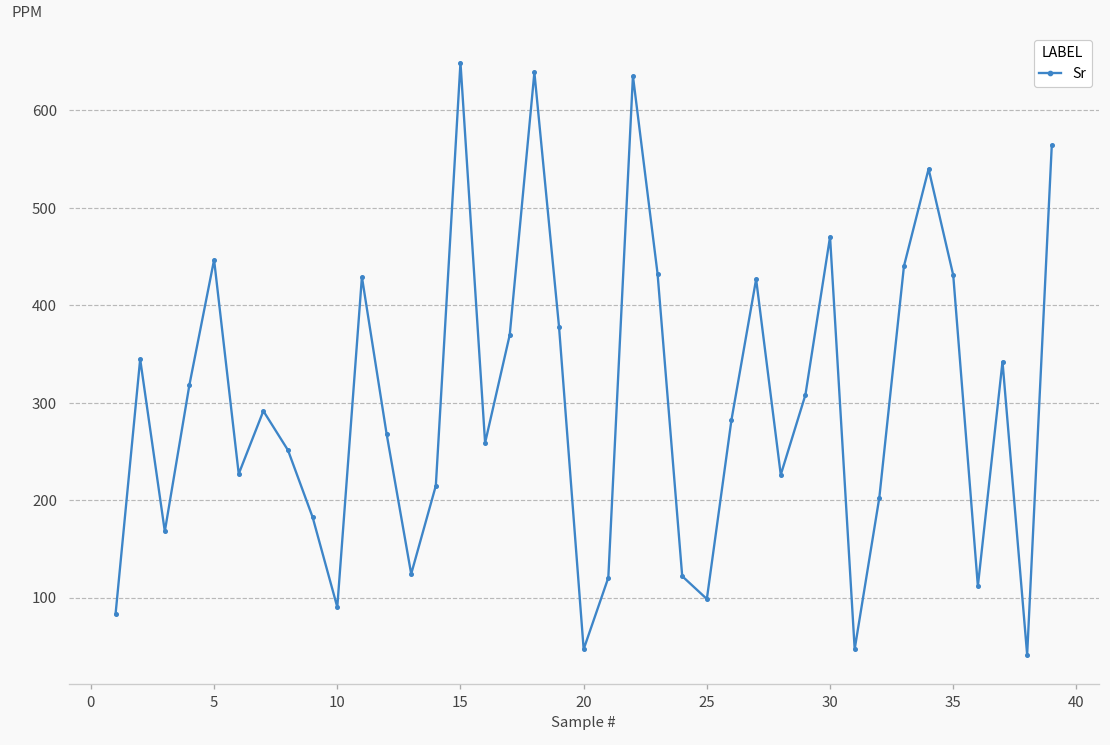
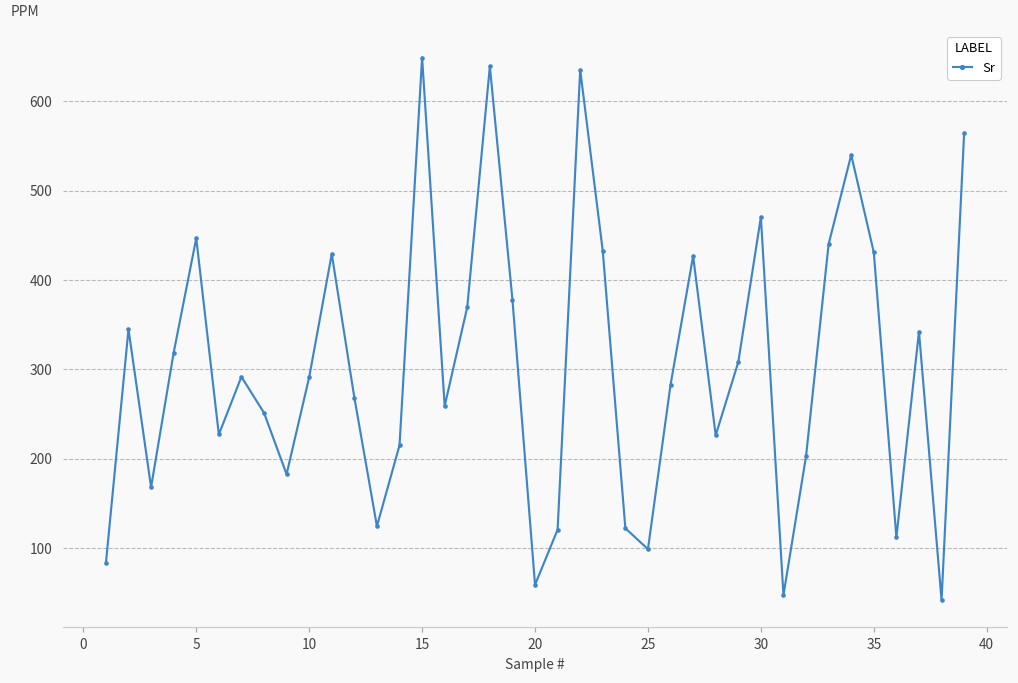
10: 90 -> 290
20: 50 -> 60
